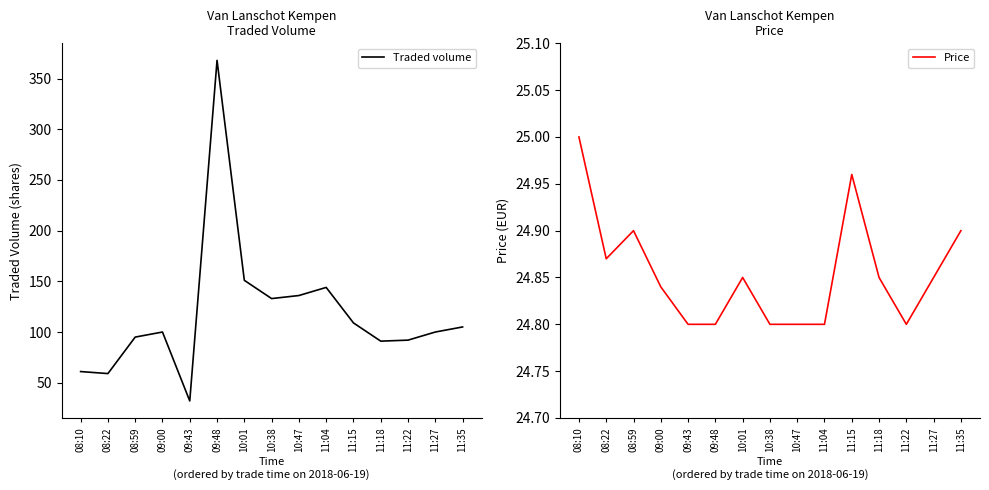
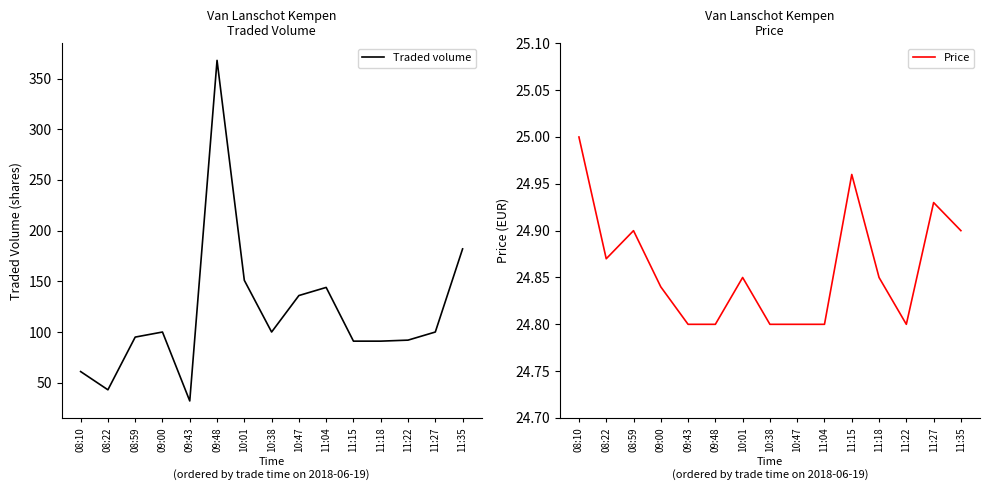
Van Lanschot Kempen Traded Volume, 08:22: 59 -> 43
Van Lanschot Kempen Traded Volume, 10:38: 133 -> 100
Van Lanschot Kempen Traded Volume, 11:15: 109 -> 91
Van Lanschot Kempen Traded Volume, 11:35: 105 -> 182
Van Lanschot Kempen Price, 11:27: 24.85 -> 24.93
